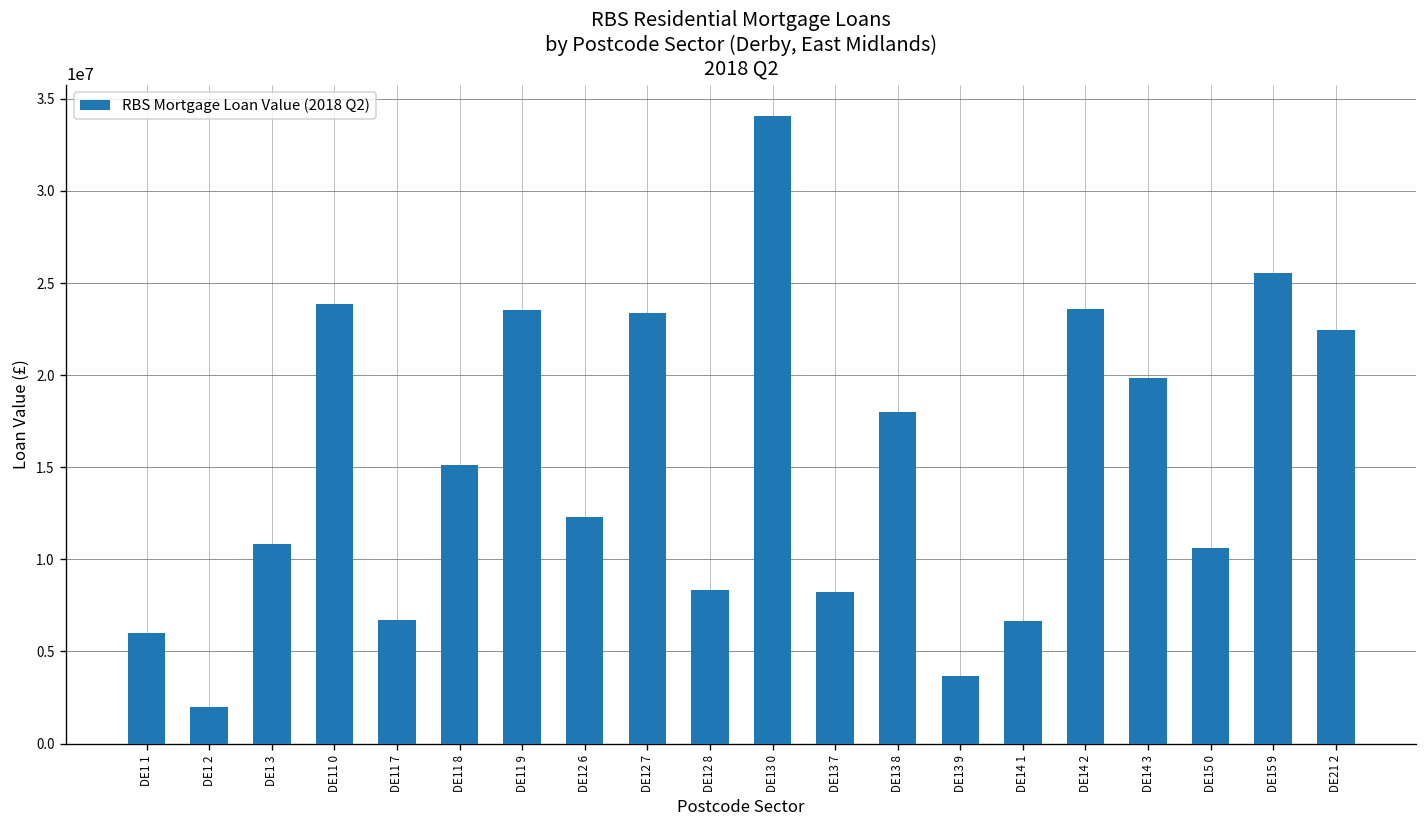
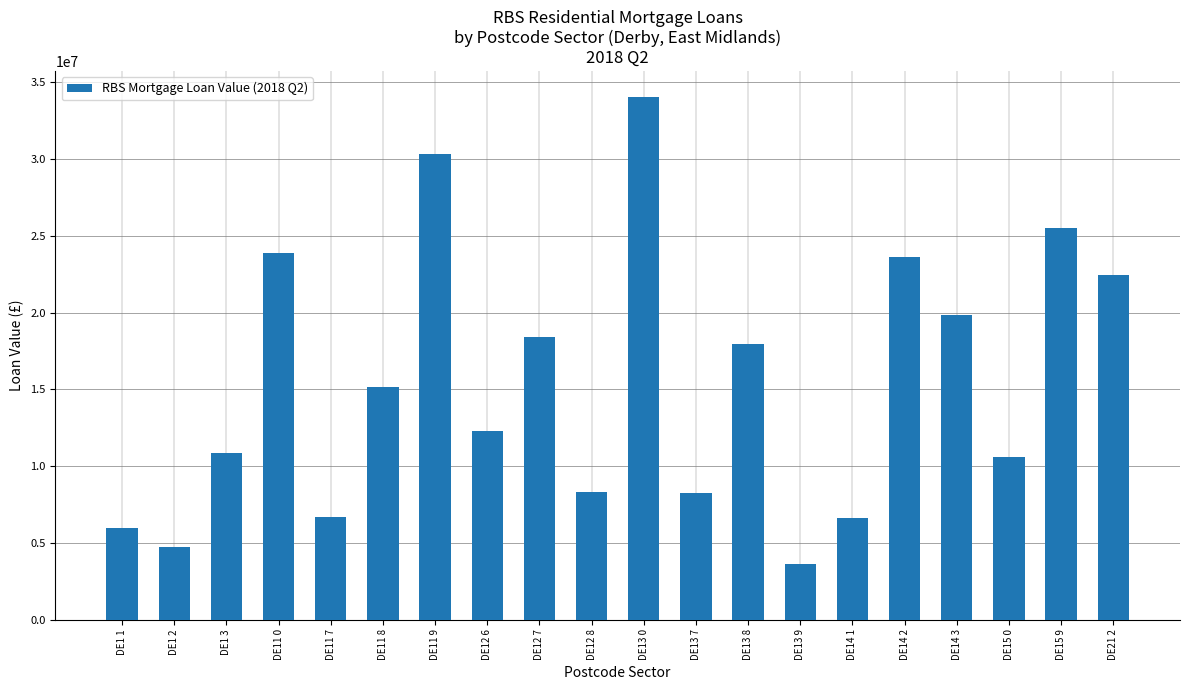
DE1 2: 2000000 -> 4700000
DE11 9: 23500000 -> 30300000
DE12 7: 23400000 -> 18400000
